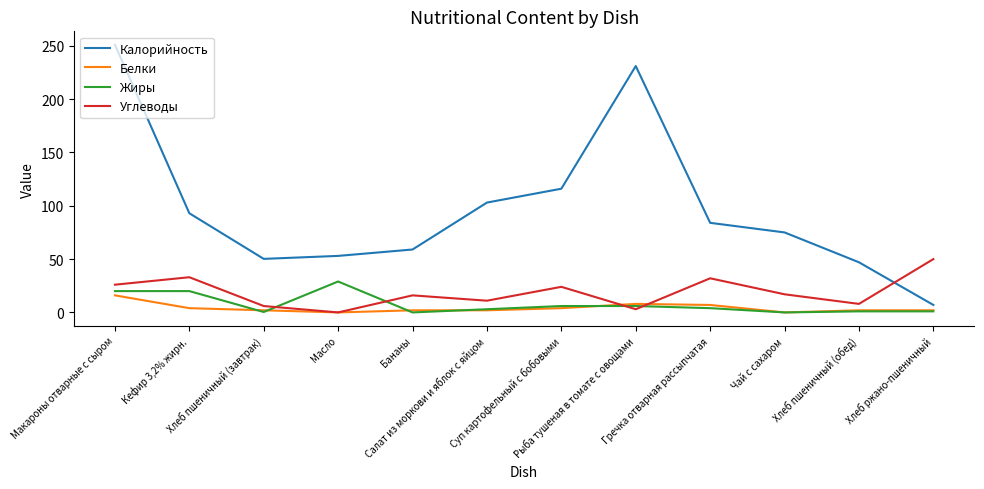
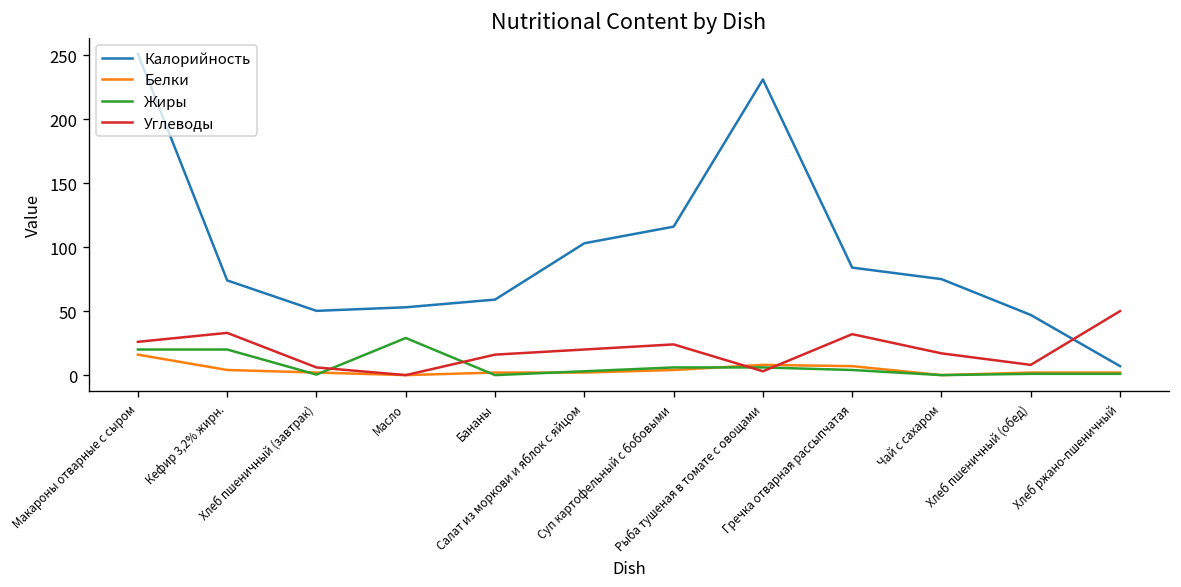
Калорийность, Кефир 3,2% жирн.: 93 -> 74
Углеводы, Салат из моркови и яблок с яйцом: 11 -> 20
